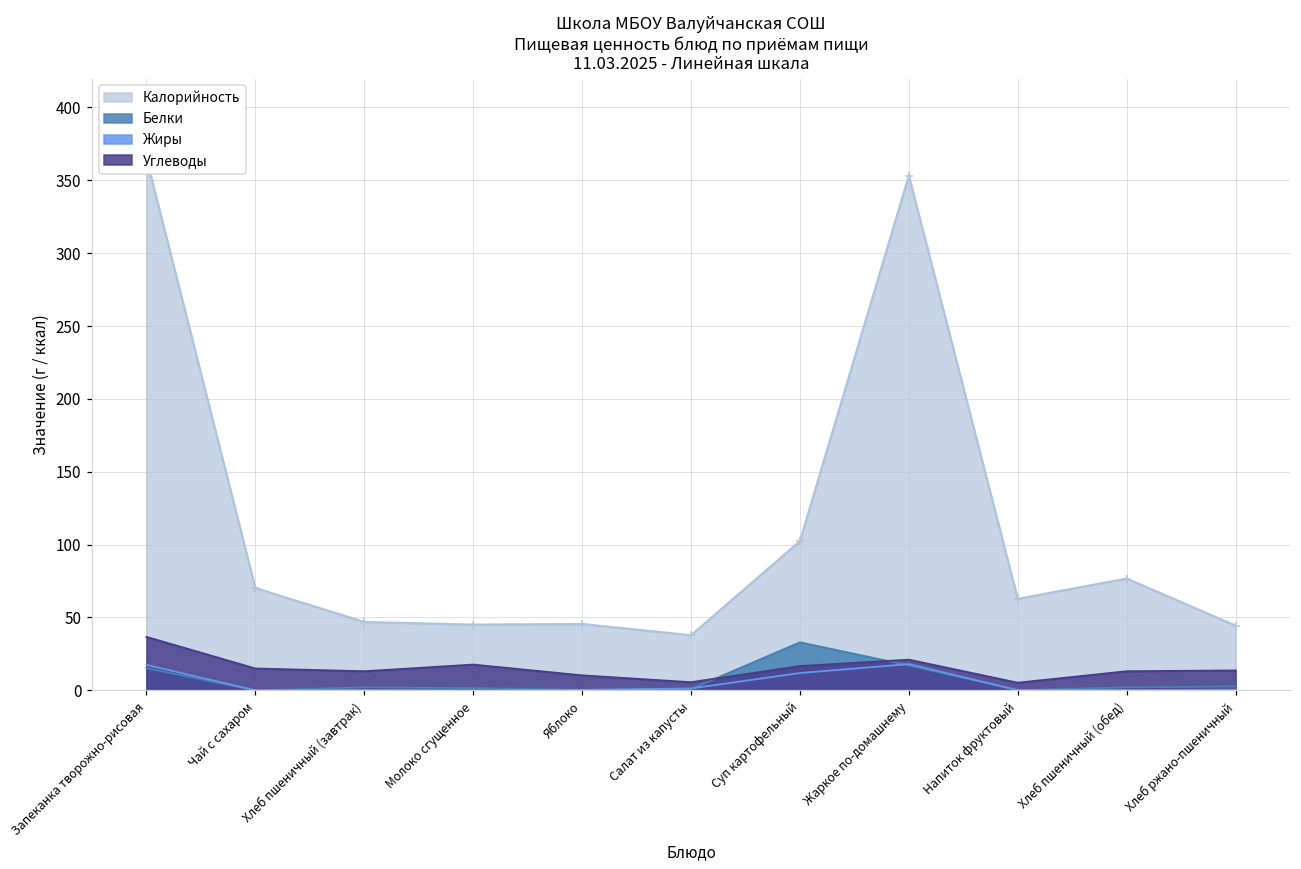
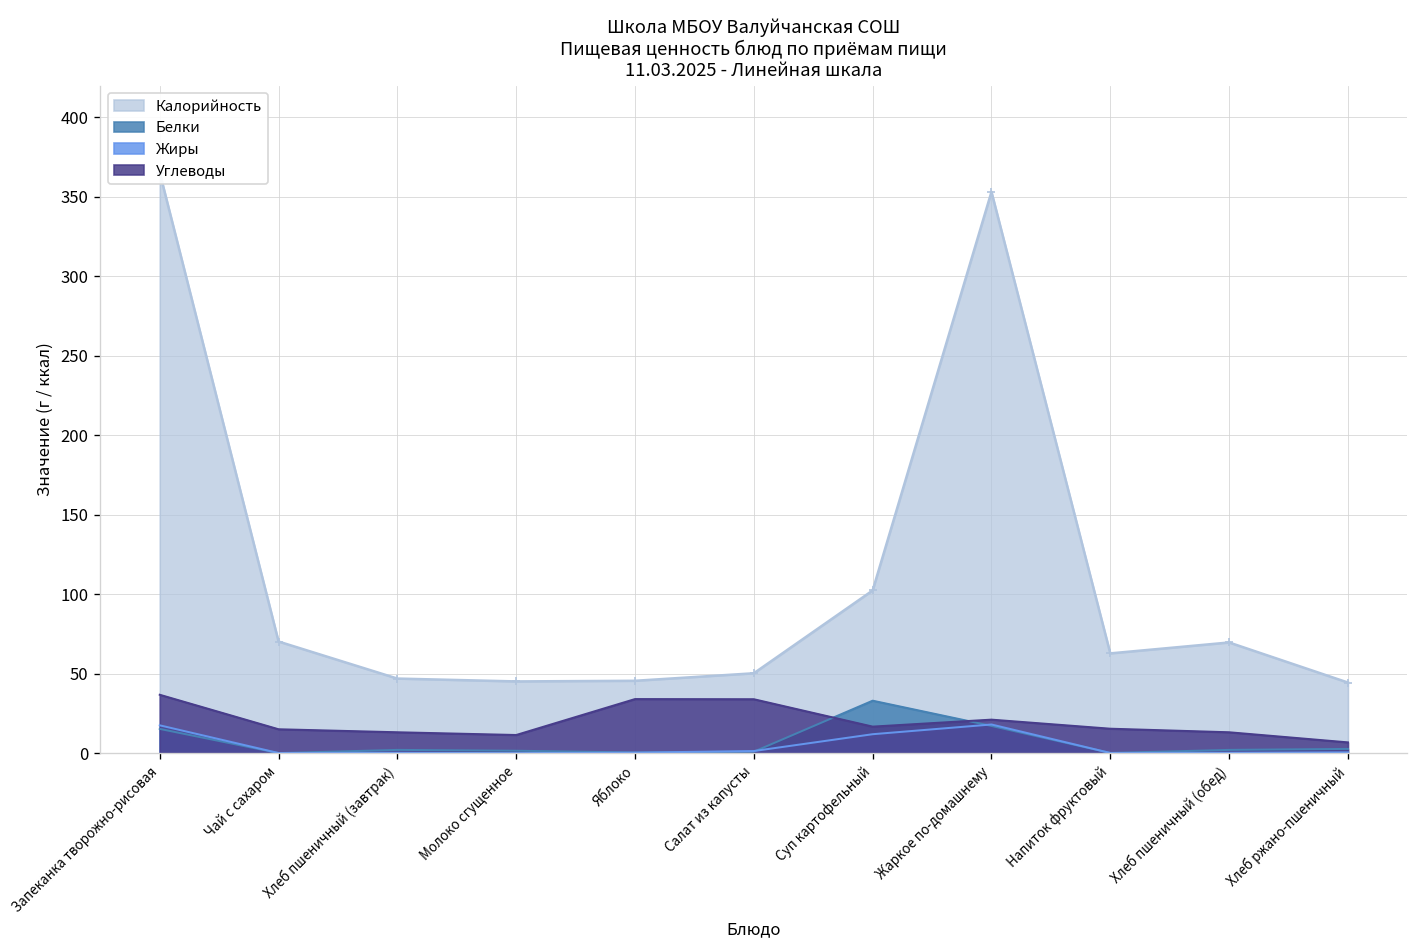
Углеводы, Молоко сгущенное: 18 -> 11
Углеводы, Яблоко: 10 -> 34
Калорийность, Салат из капусты: 38 -> 50
Углеводы, Салат из капусты: 6 -> 34
Углеводы, Напиток фруктовый: 5 -> 15
Калорийность, Хлеб пшеничный (обед): 77 -> 70
Углеводы, Хлеб ржано-пшеничный: 14 -> 7
